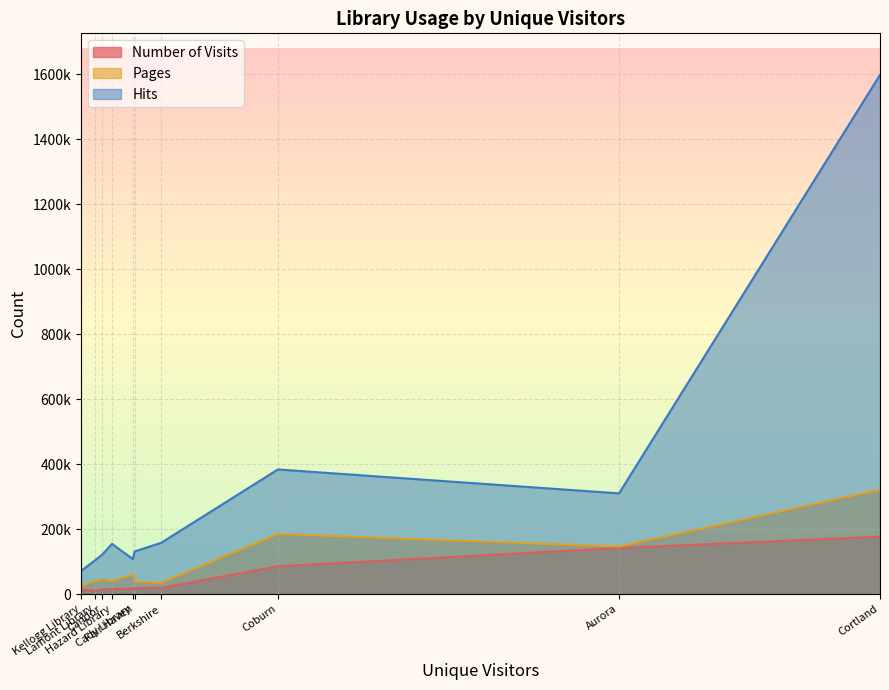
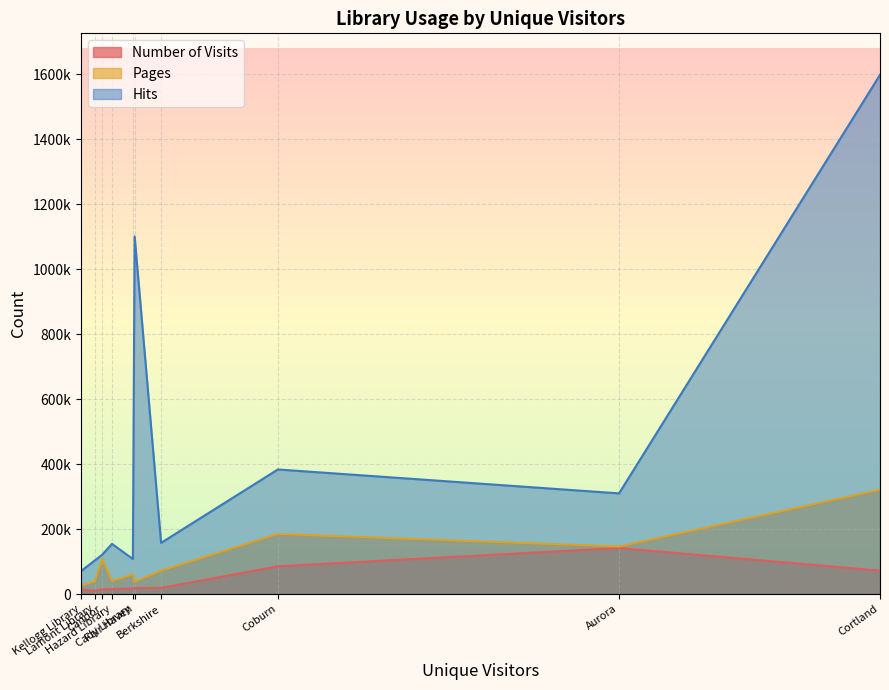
Pages, Candor: 50000 -> 110000
Hits, Fair Haven: 130000 -> 1100000
Pages, Berkshire: 30000 -> 70000
Number of Visits, Cortland: 180000 -> 70000
